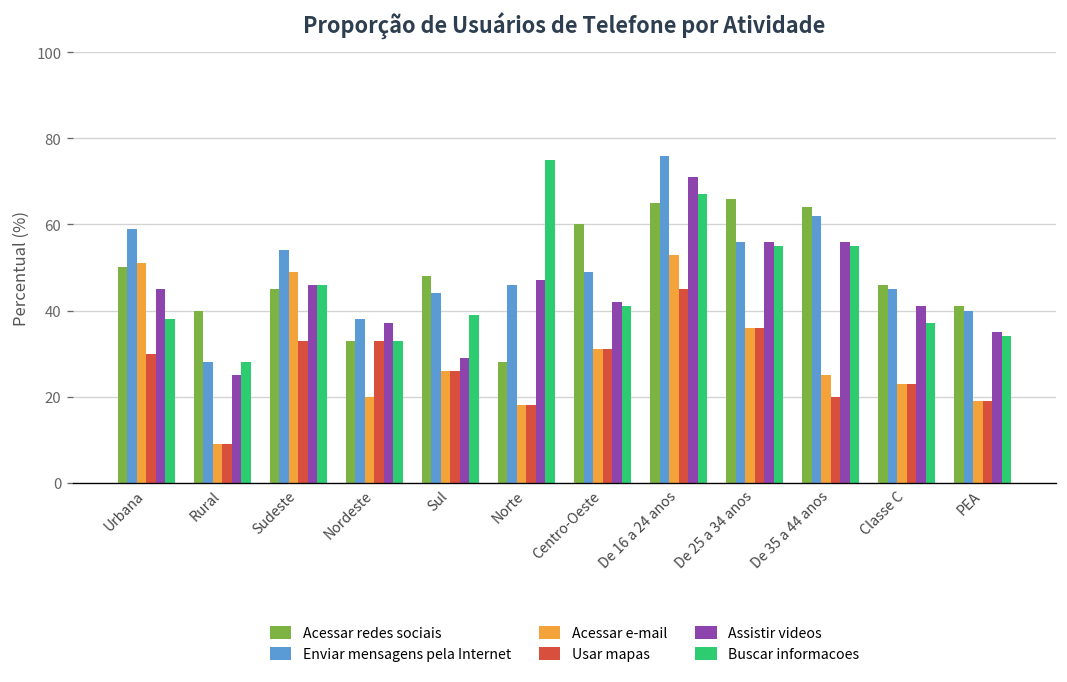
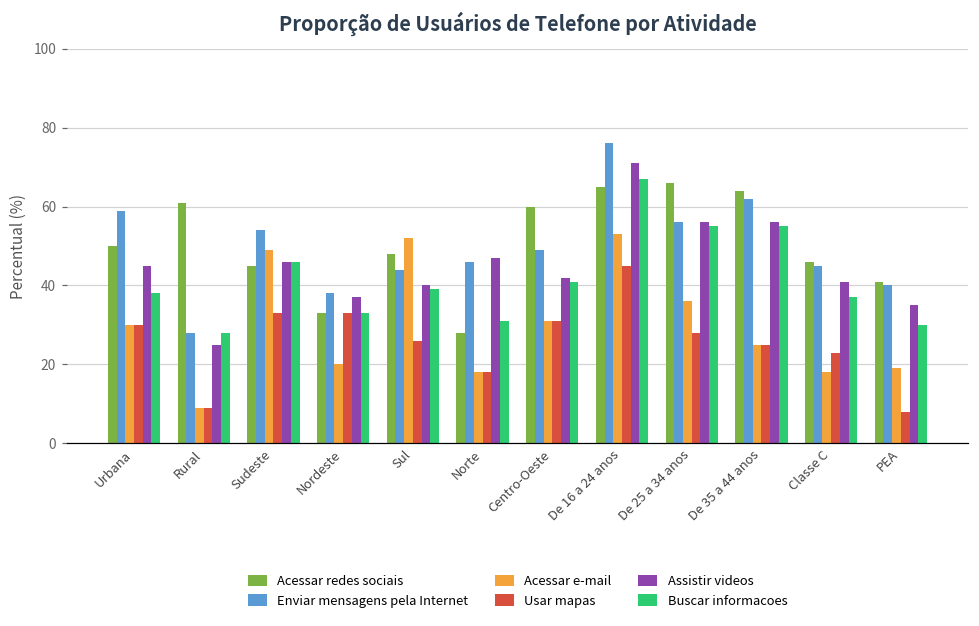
Acessar e-mail, Urbana: 51 -> 30
Acessar redes sociais, Rural: 40 -> 61
Acessar e-mail, Sul: 26 -> 52
Assistir videos, Sul: 29 -> 40
Buscar informacoes, Norte: 75 -> 31
Usar mapas, De 25 a 34 anos: 36 -> 28
Usar mapas, De 35 a 44 anos: 20 -> 25
Acessar e-mail, Classe C: 23 -> 18
Usar mapas, PEA: 19 -> 8
Buscar informacoes, PEA: 34 -> 30
